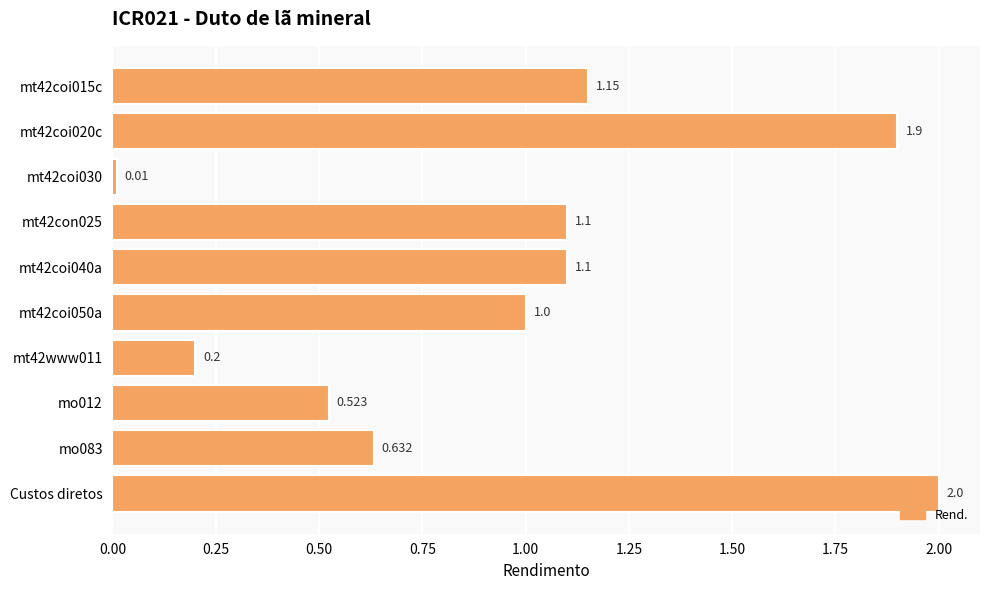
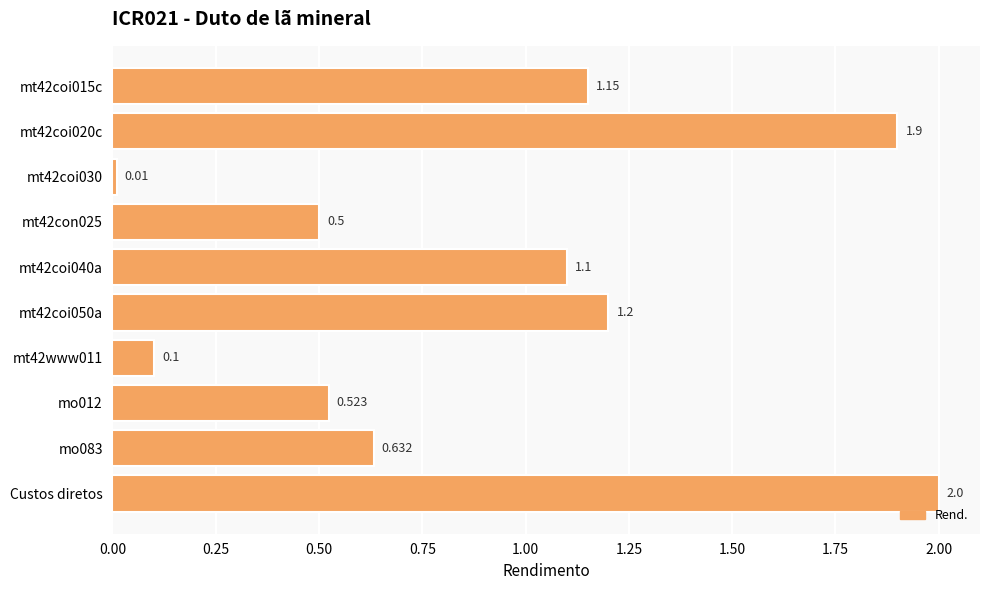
mt42con025: 1.1 -> 0.5
mt42coi050a: 1.0 -> 1.2
mt42www011: 0.2 -> 0.1
